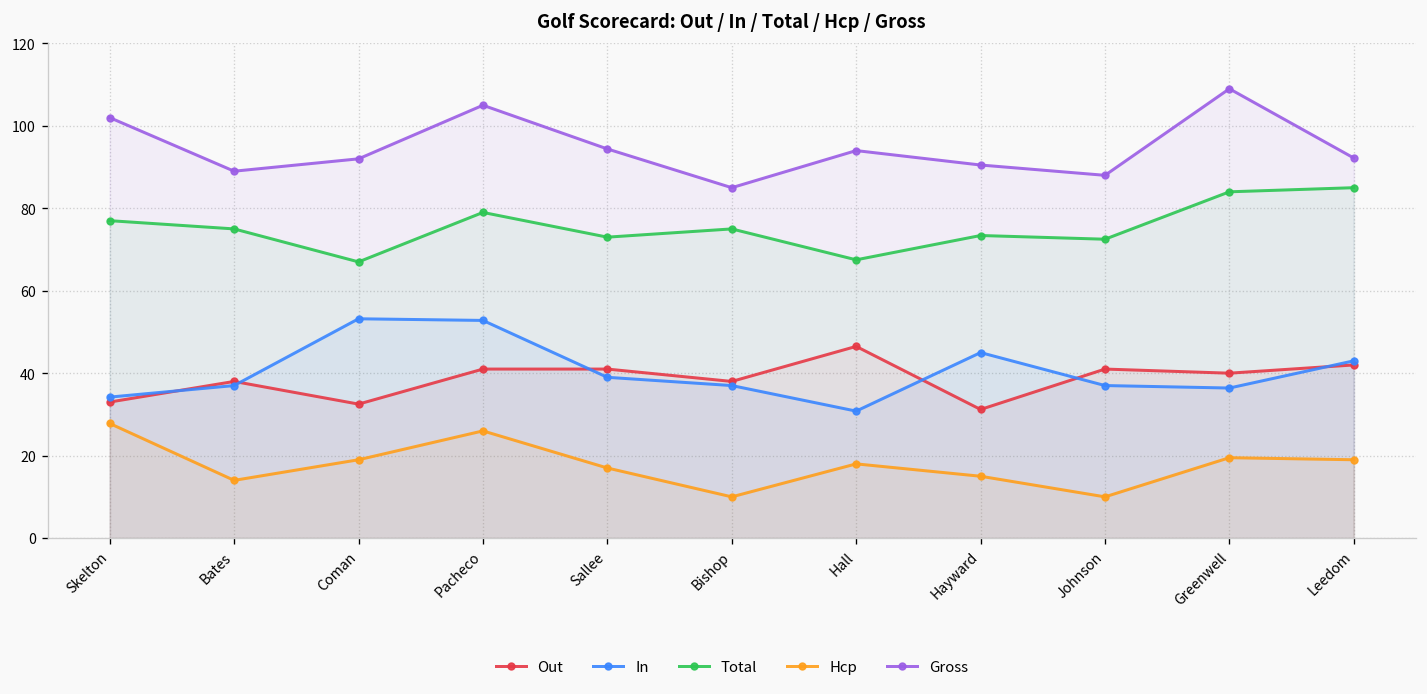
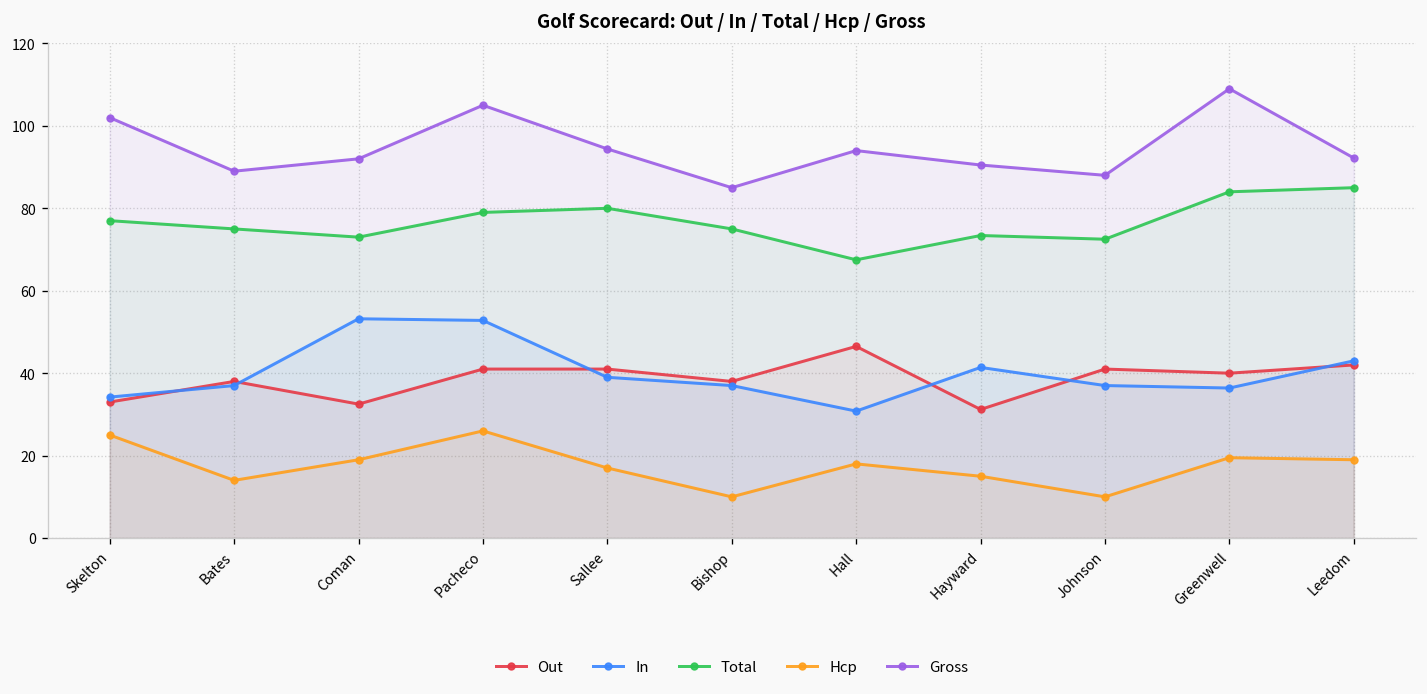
Hcp, Skelton: 28 -> 25
Total, Coman: 67 -> 73
Total, Sallee: 73 -> 80
In, Hayward: 45 -> 41
